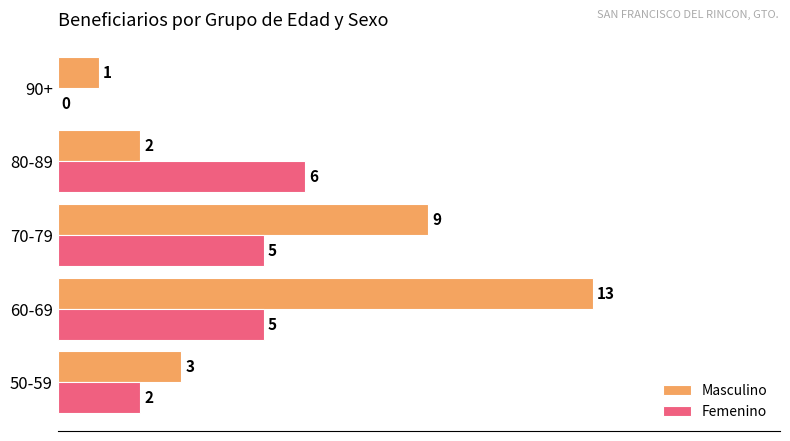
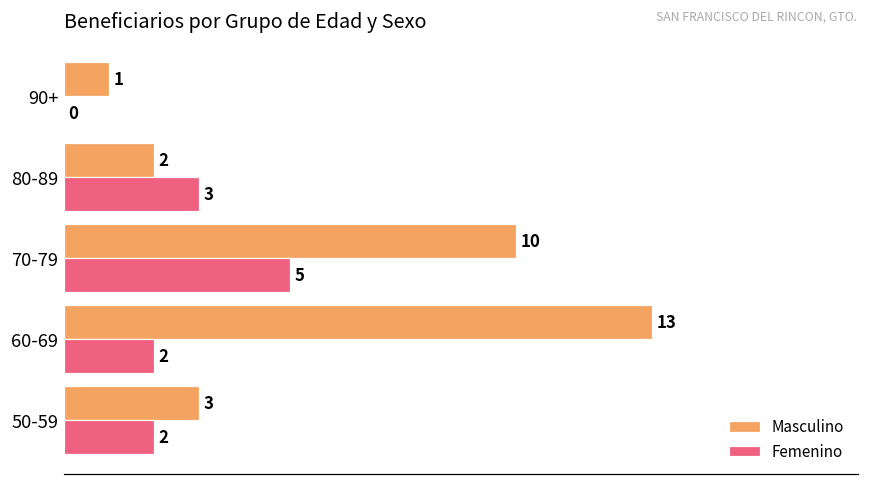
Femenino, 80-89: 6 -> 3
Masculino, 70-79: 9 -> 10
Femenino, 60-69: 5 -> 2
